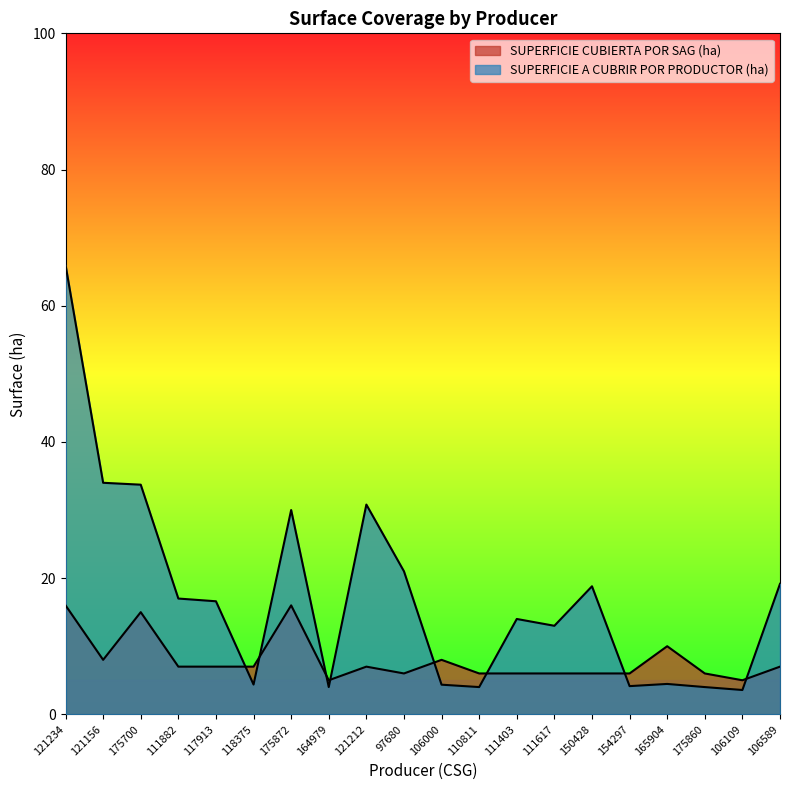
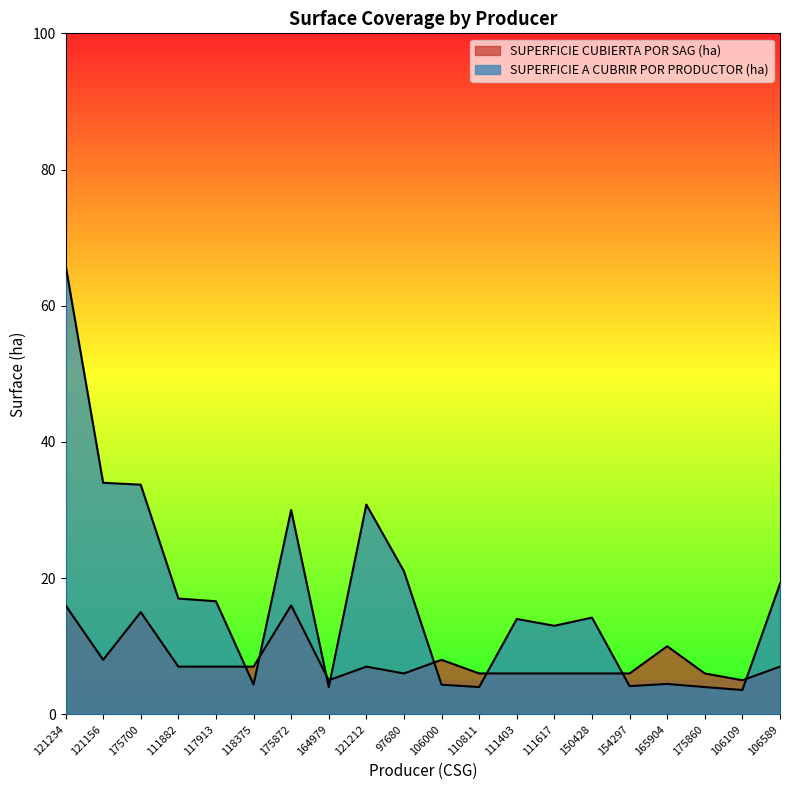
SUPERFICIE A CUBRIR POR PRODUCTOR (ha), 150428: 19 -> 14
